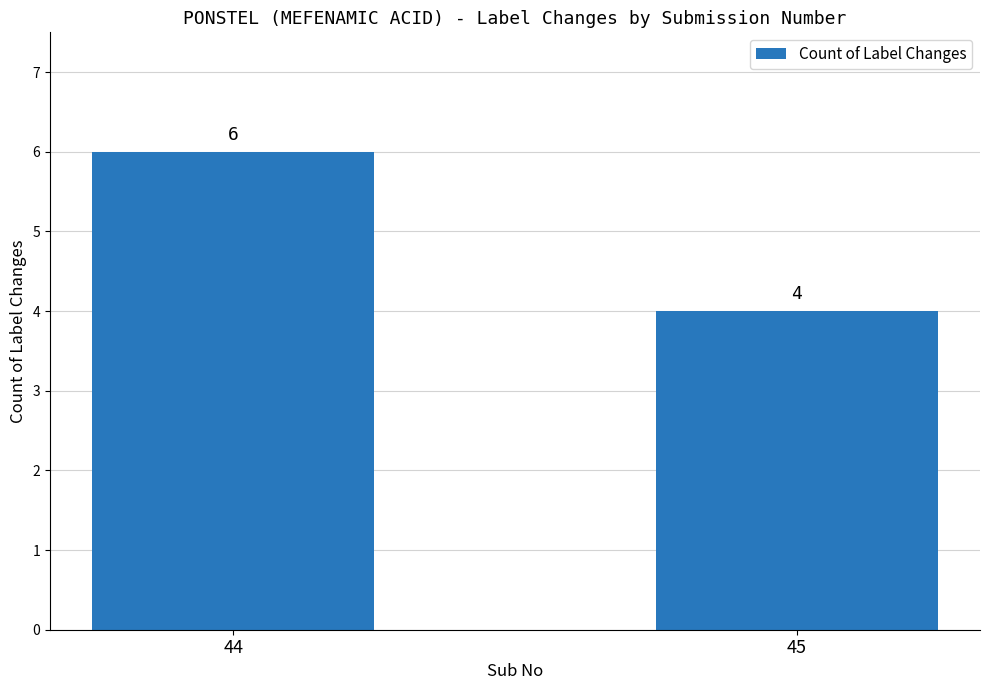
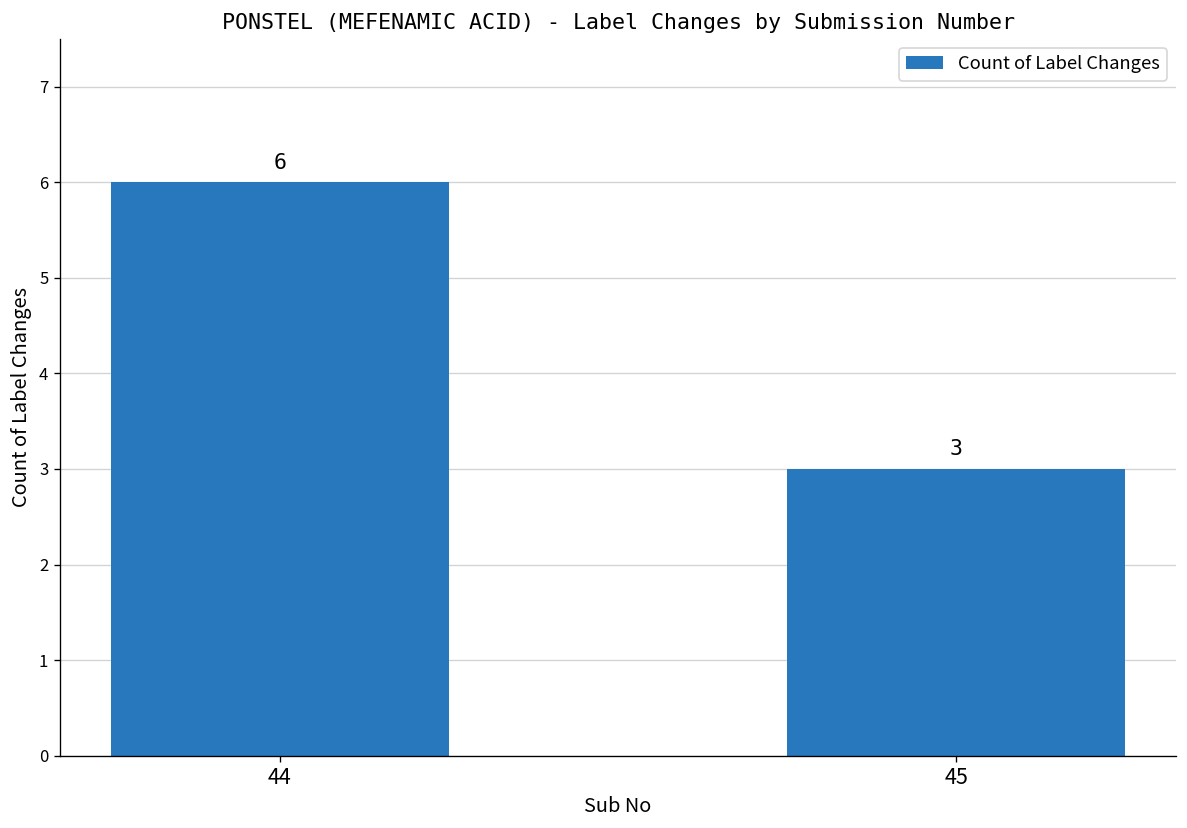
45: 4 -> 3
